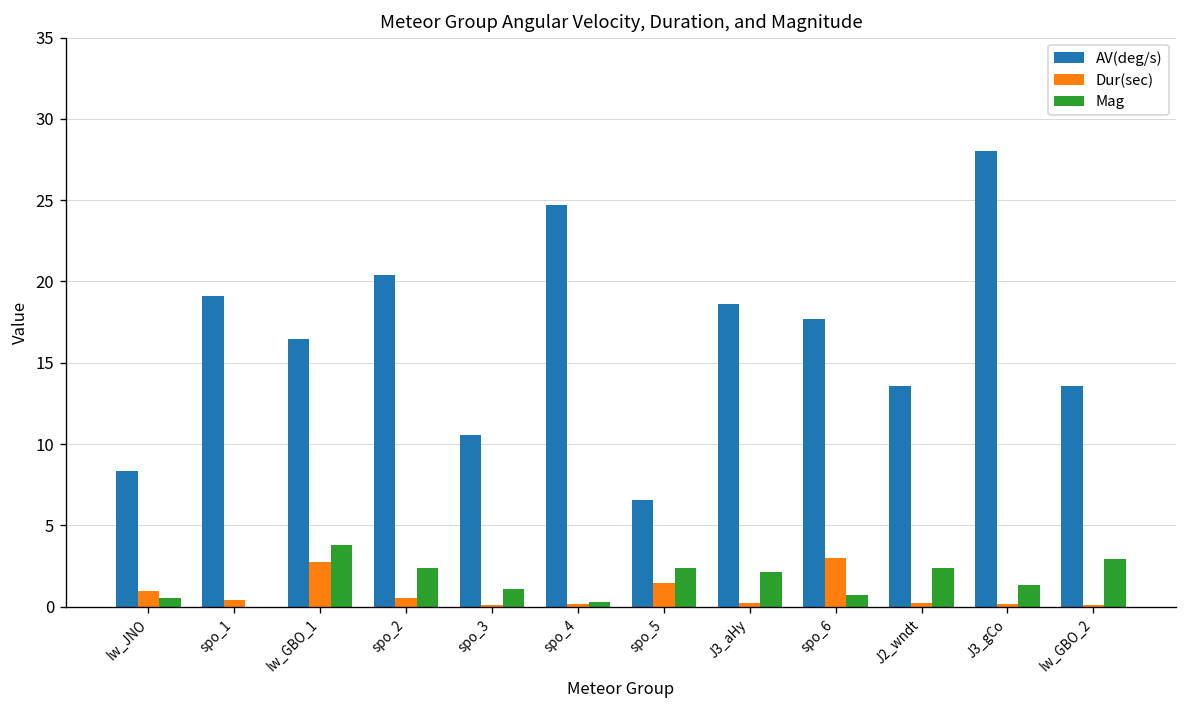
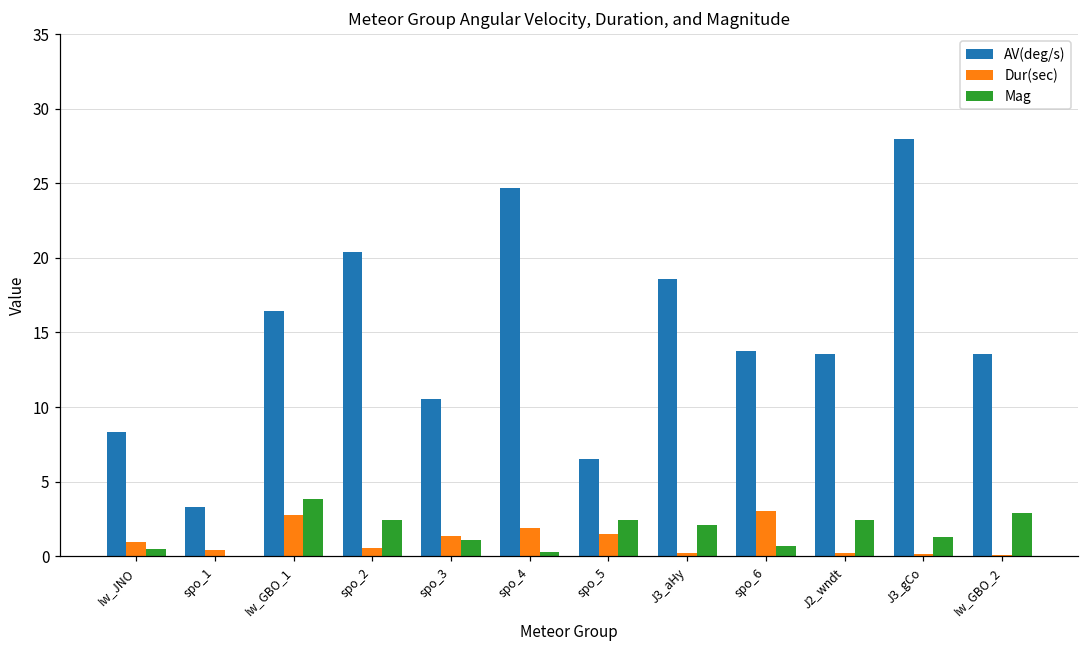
AV(deg/s), spo_1: 19.1 -> 3.3
Dur(sec), spo_3: 0.1 -> 1.3
Dur(sec), spo_4: 0.2 -> 1.9
AV(deg/s), spo_6: 17.7 -> 13.8
